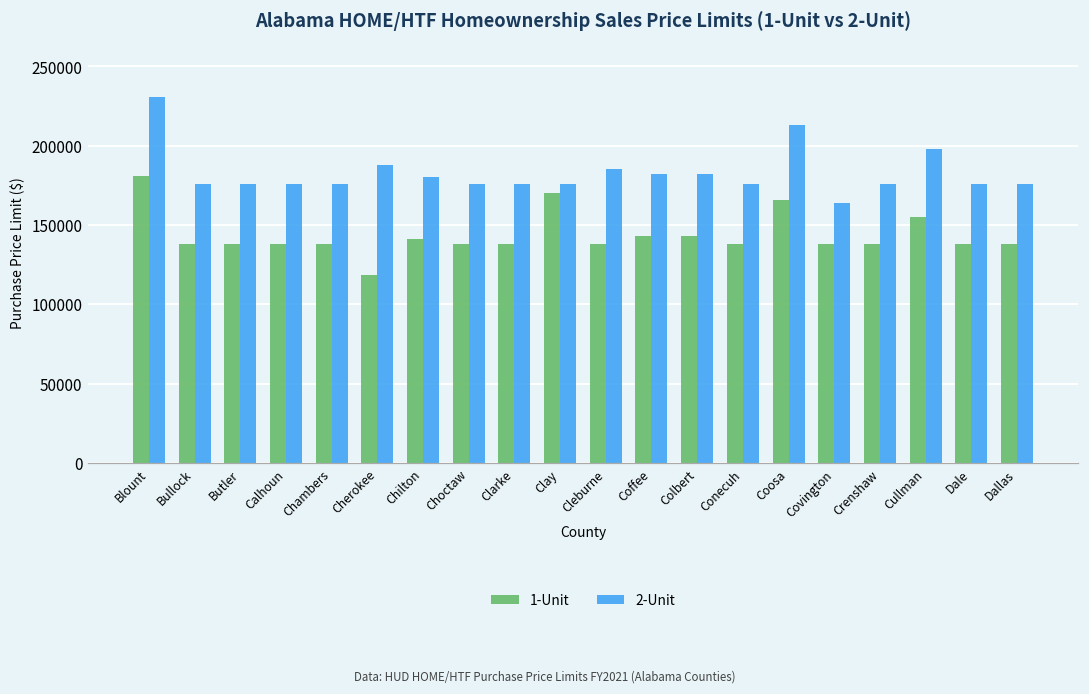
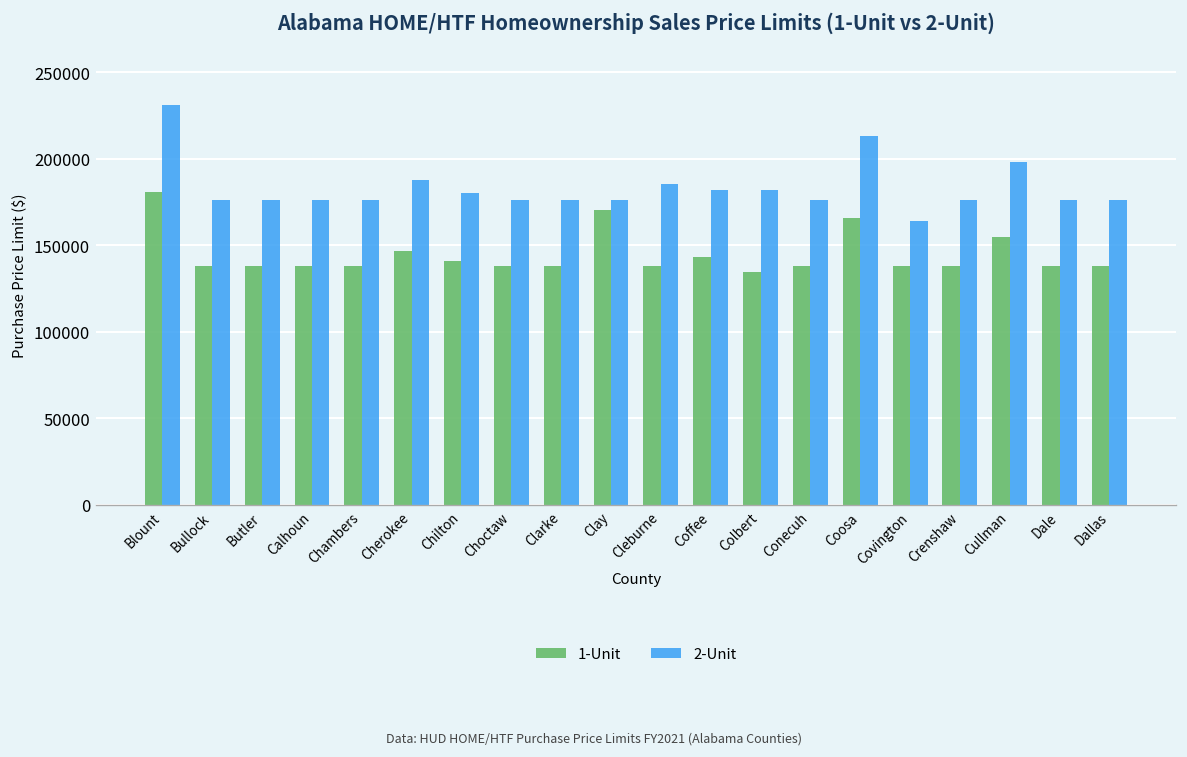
1-Unit, Cherokee: 119000 -> 147000
1-Unit, Colbert: 143000 -> 135000
